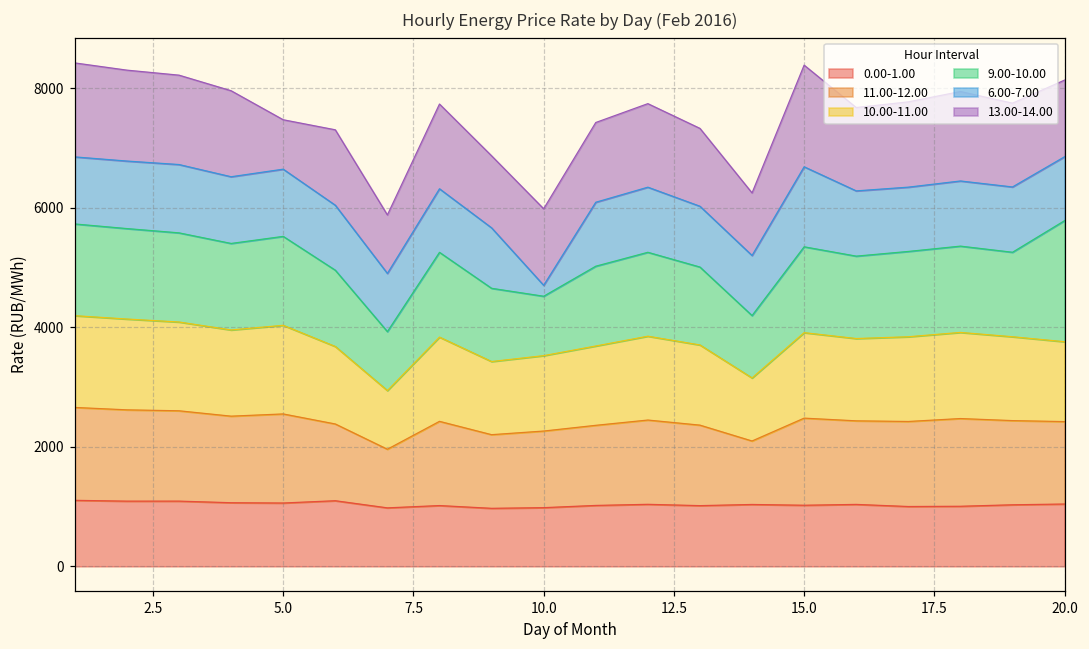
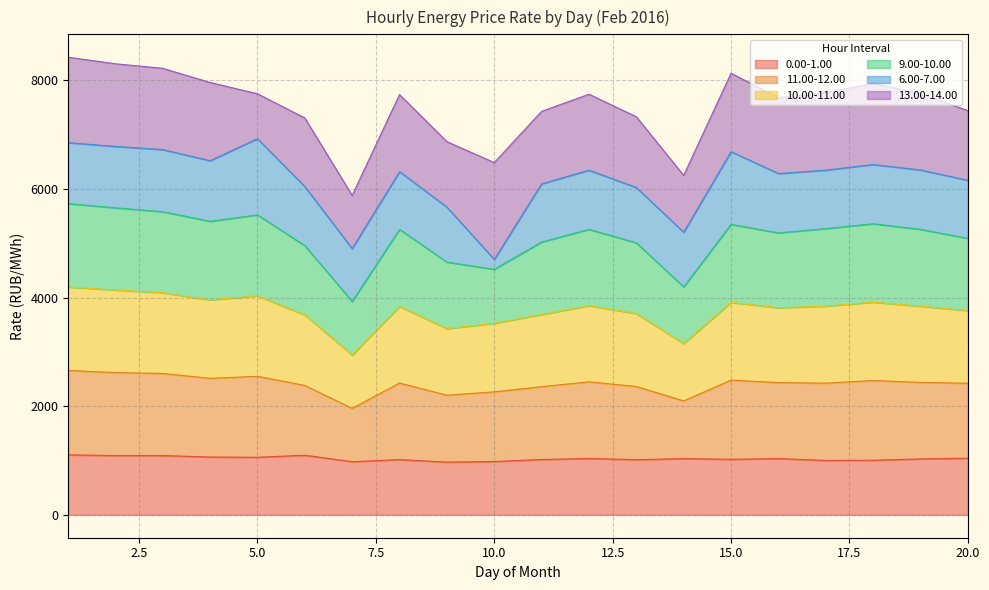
6.00-7.00, 5.0: 1100 -> 1400
13.00-14.00, 10.0: 1300 -> 1800
13.00-14.00, 15.0: 1700 -> 1400
9.00-10.00, 20.0: 2000 -> 1300
